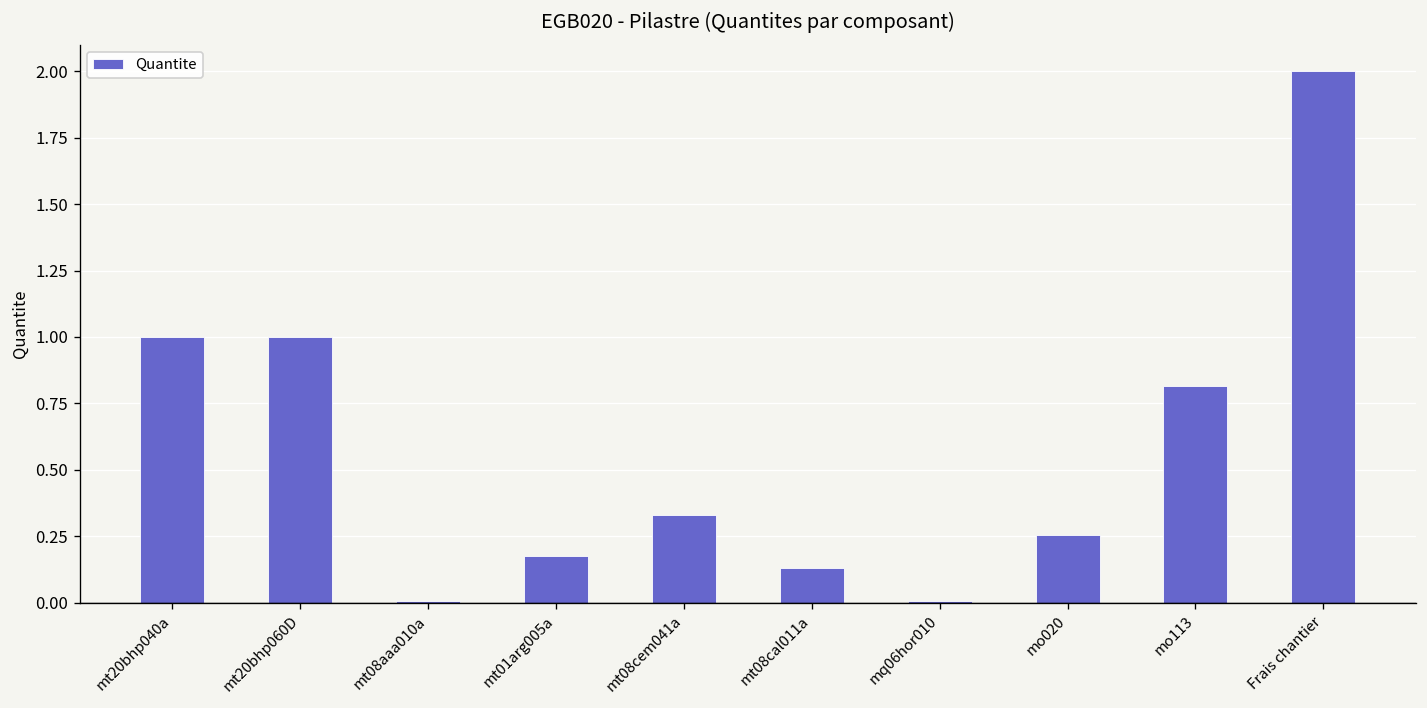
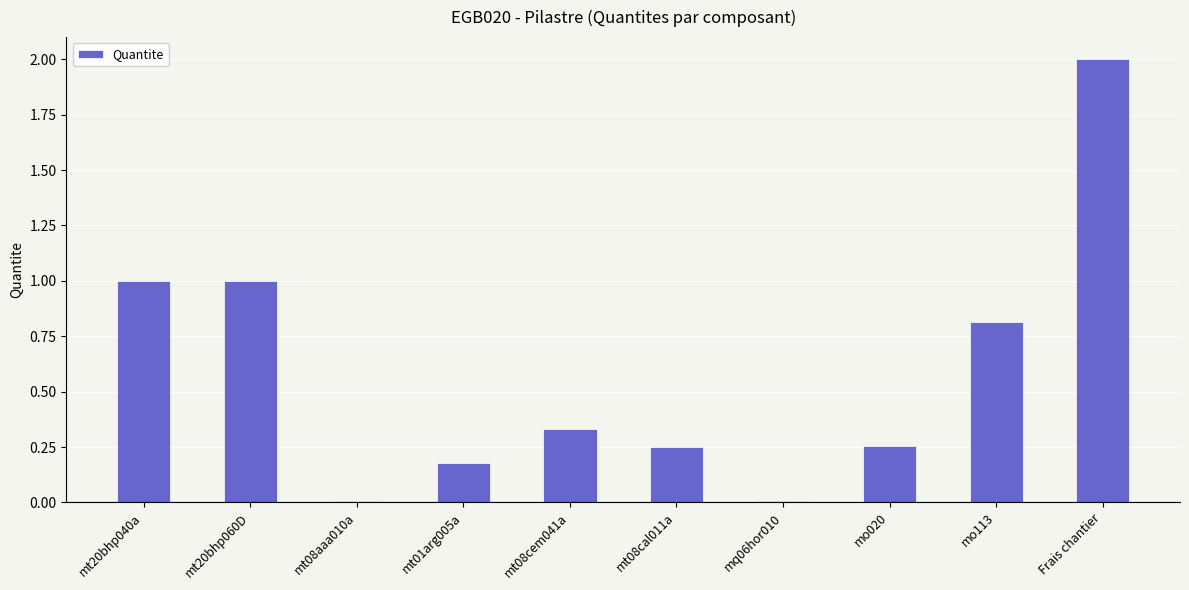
mt08cal011a: 0.13 -> 0.25
